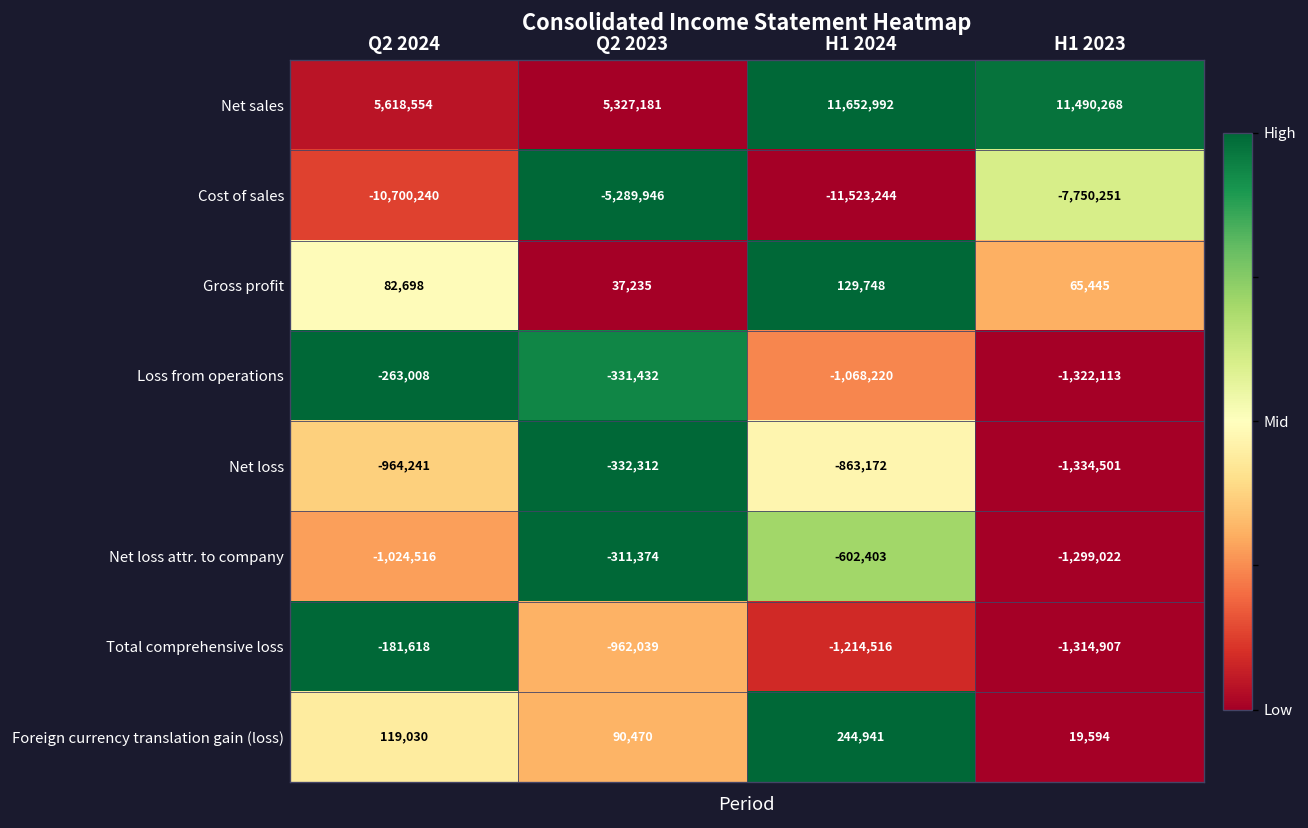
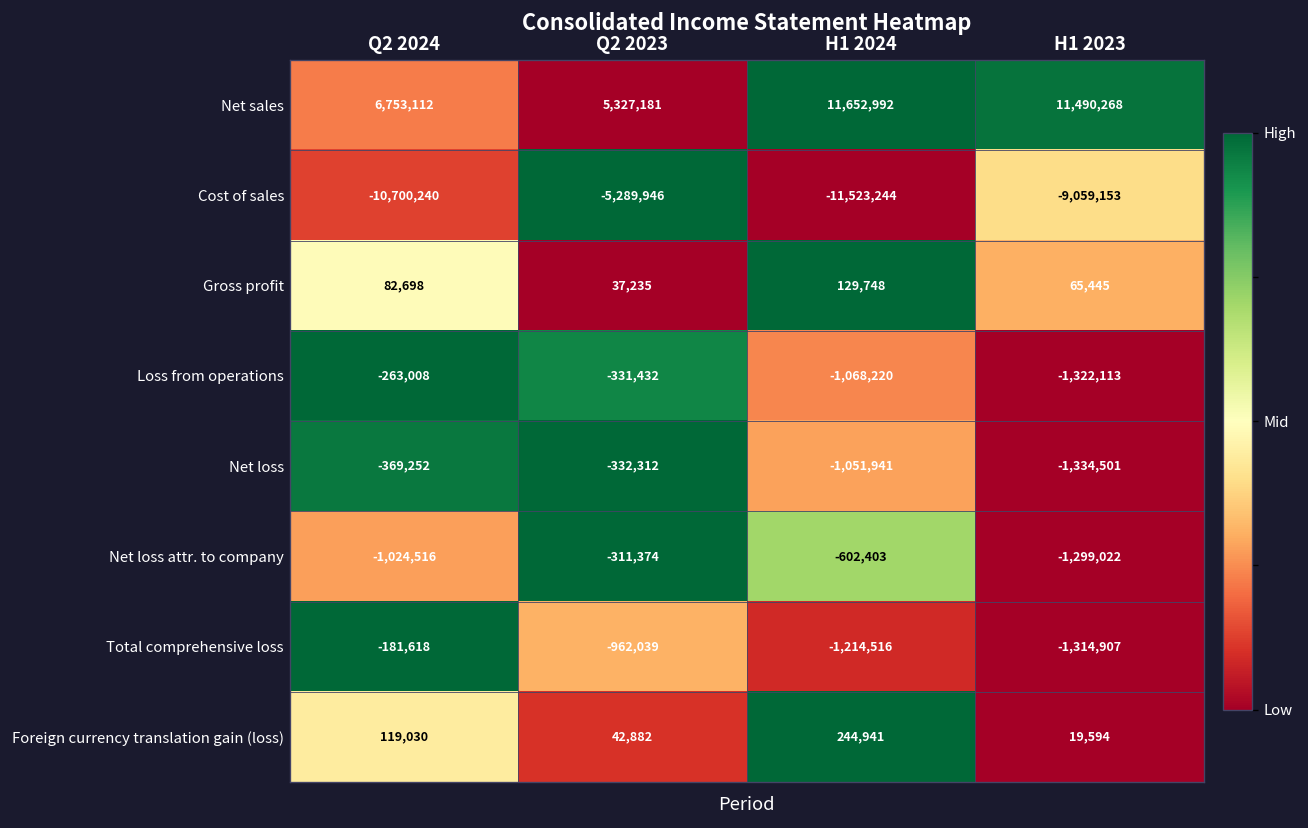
Net sales, Q2 2024: 5,618,554 -> 6,753,112
Cost of sales, H1 2023: -7,750,251 -> -9,059,153
Net loss, Q2 2024: -964,241 -> -369,252
Net loss, H1 2024: -863,172 -> -1,051,941
Foreign currency translation gain (loss), Q2 2023: 90,470 -> 42,882
